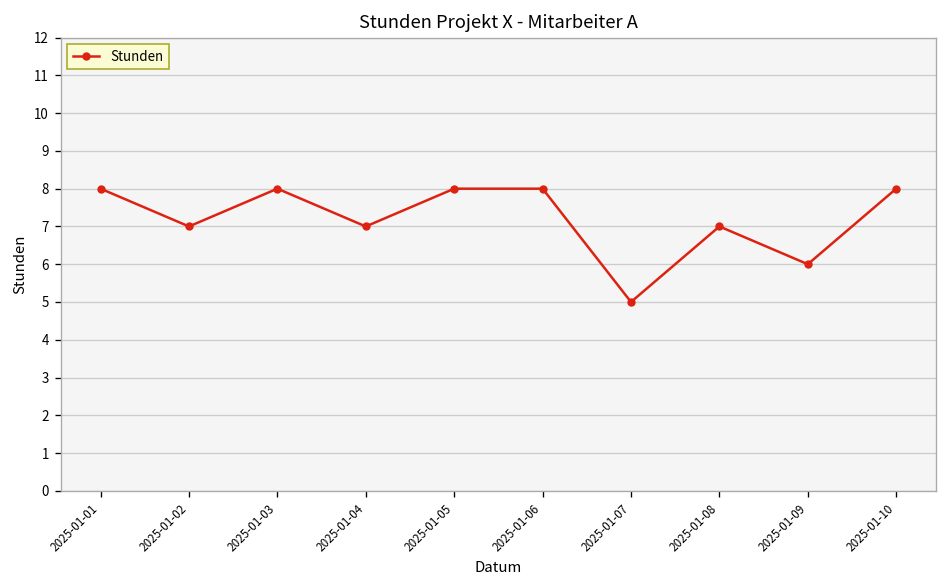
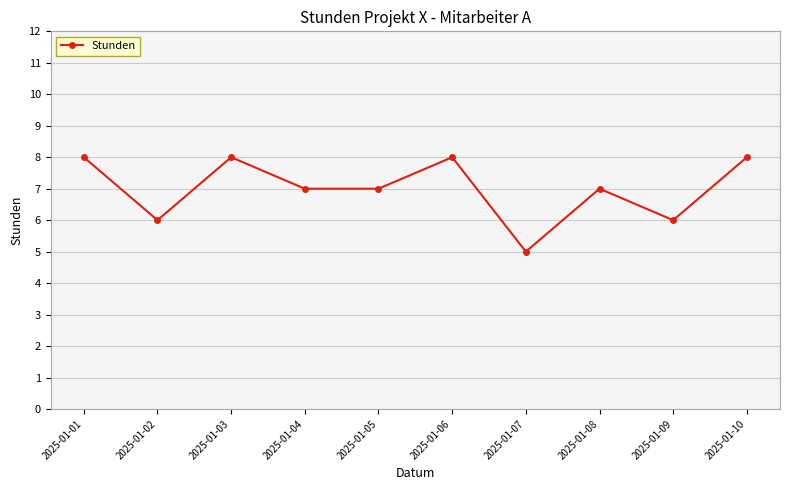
2025-01-02: 7 -> 6
2025-01-05: 8 -> 7
